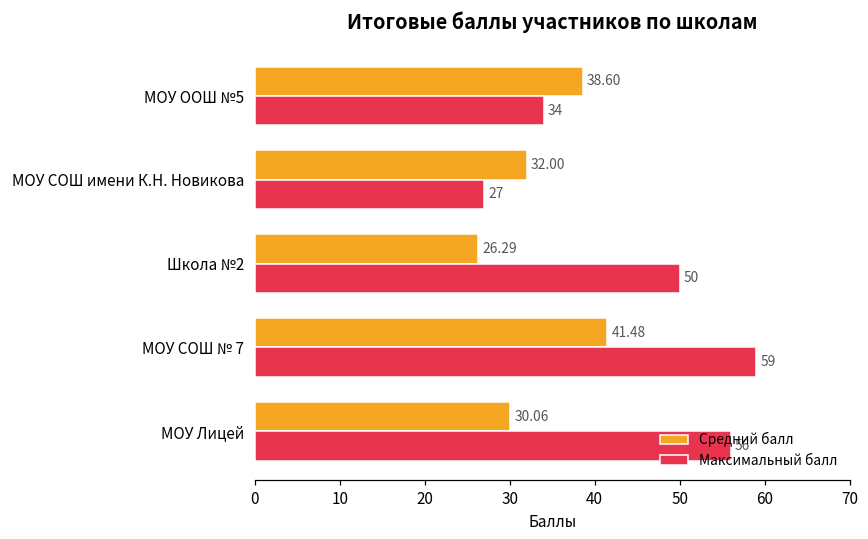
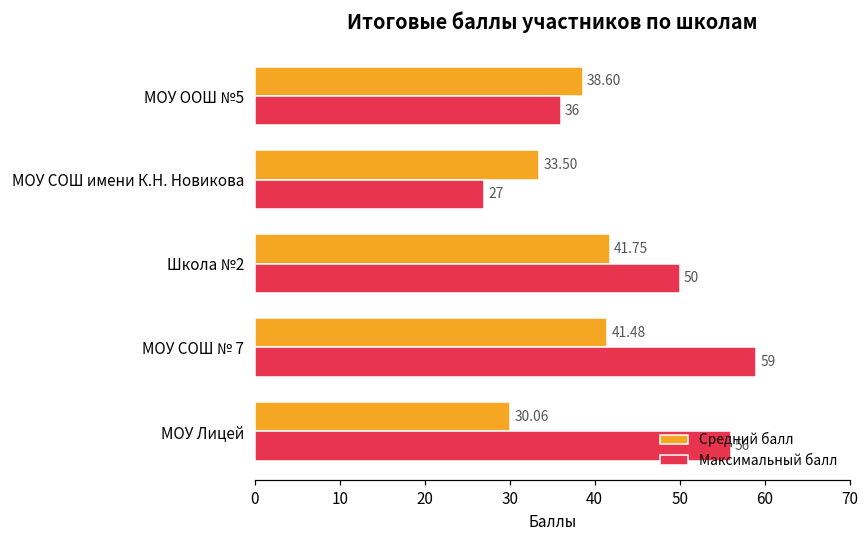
Максимальный балл, МОУ ООШ №5: 34 -> 36
Средний балл, МОУ СОШ имени К.Н. Новикова: 32.00 -> 33.50
Средний балл, Школа №2: 26.29 -> 41.75
